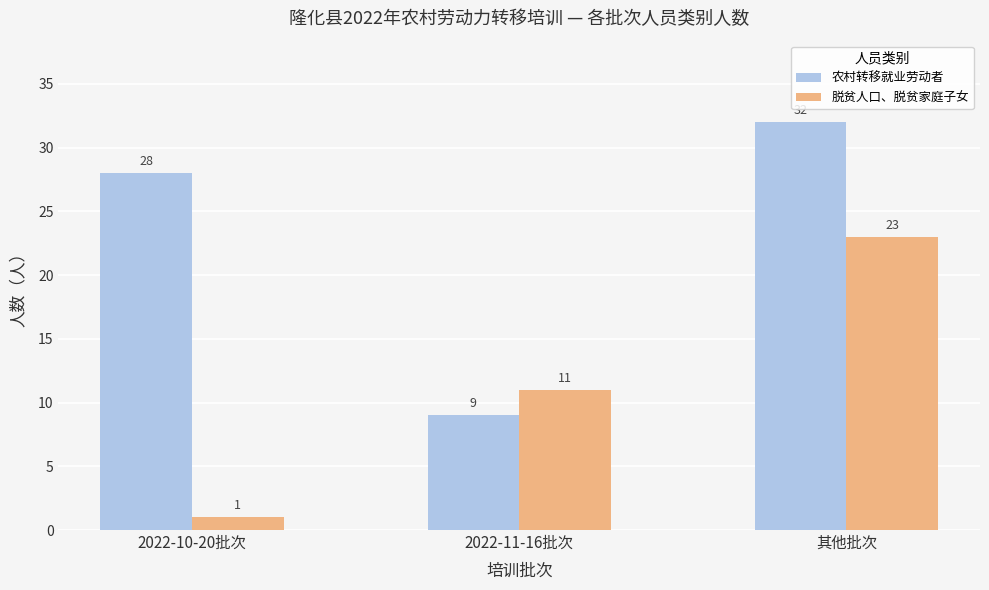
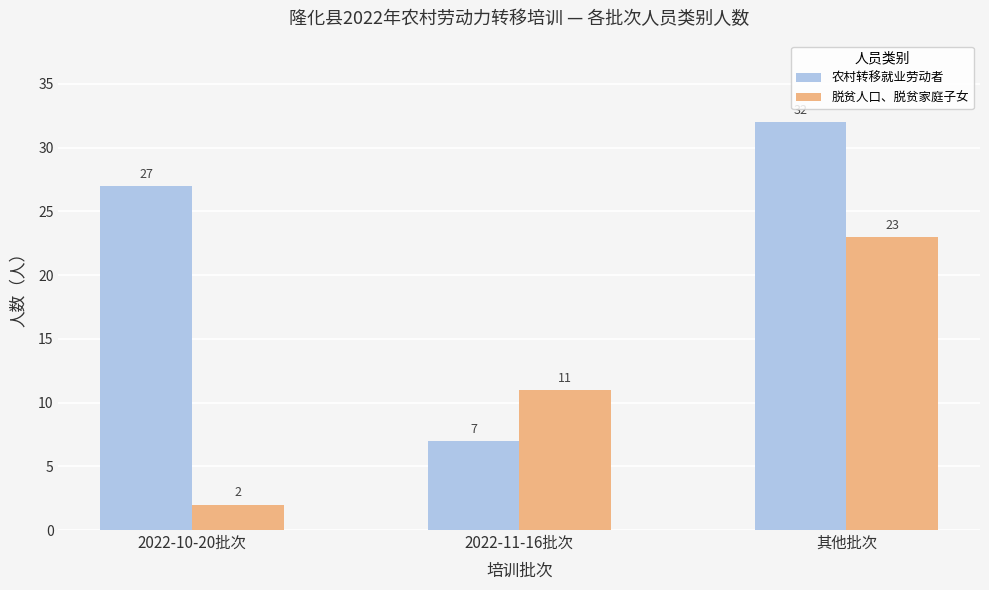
农村转移就业劳动者, 2022-10-20批次: 28 -> 27
脱贫人口、脱贫家庭子女, 2022-10-20批次: 1 -> 2
农村转移就业劳动者, 2022-11-16批次: 9 -> 7
